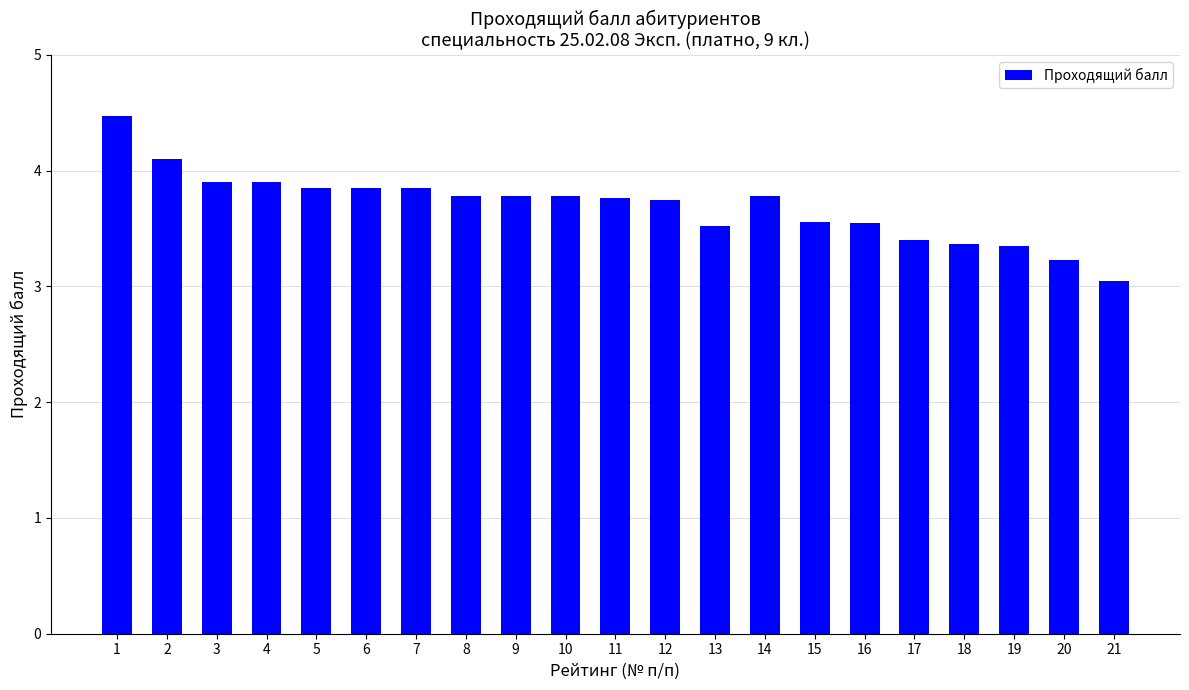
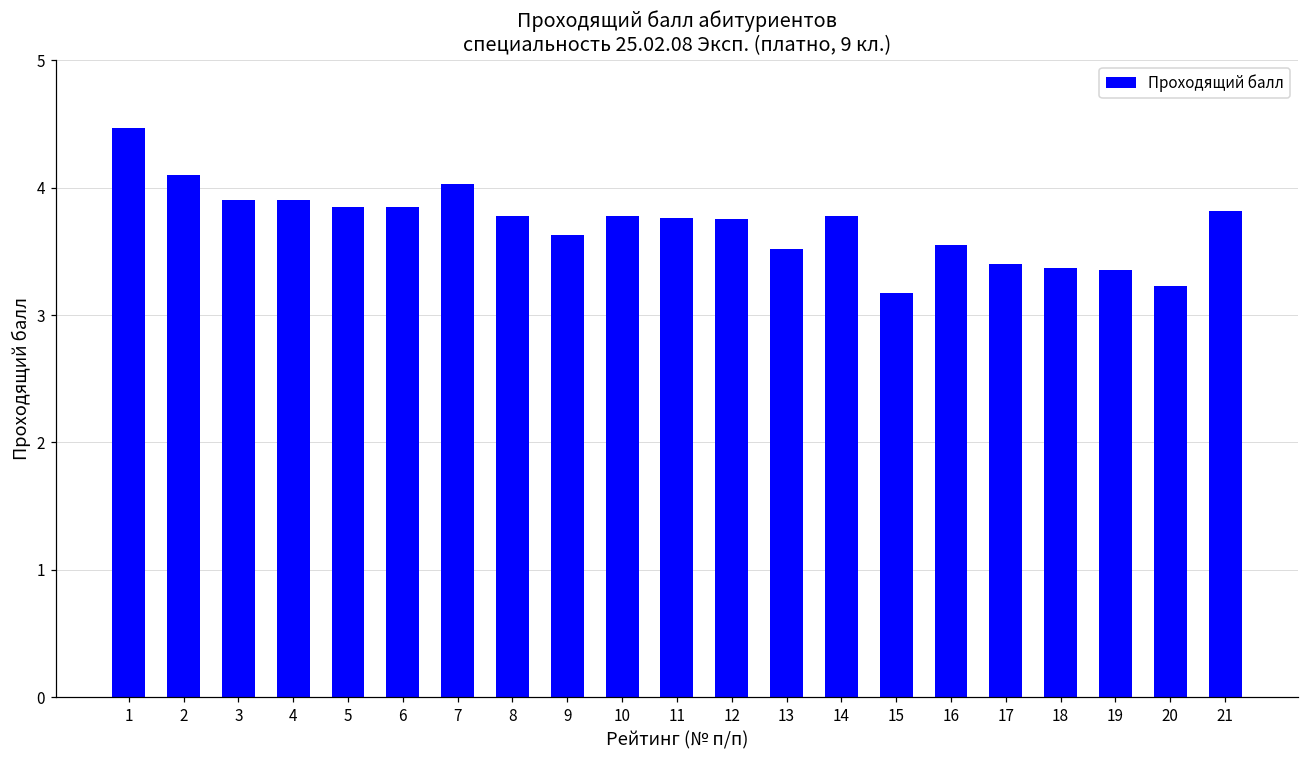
7: 3.85 -> 4.03
9: 3.78 -> 3.63
15: 3.56 -> 3.17
21: 3.05 -> 3.82
